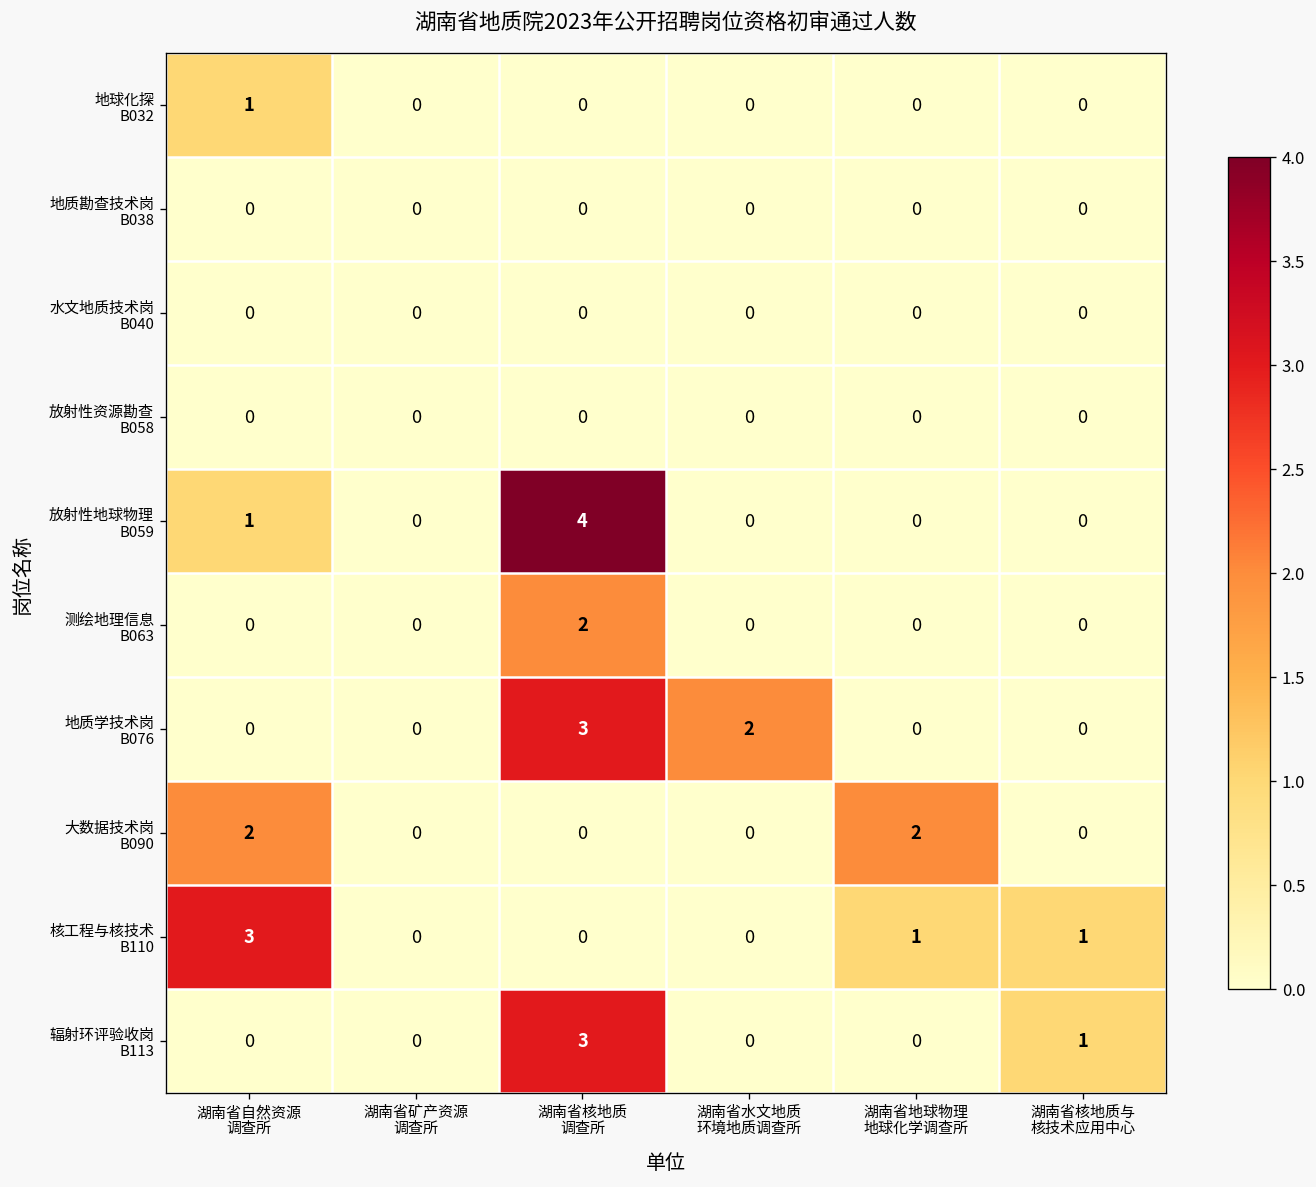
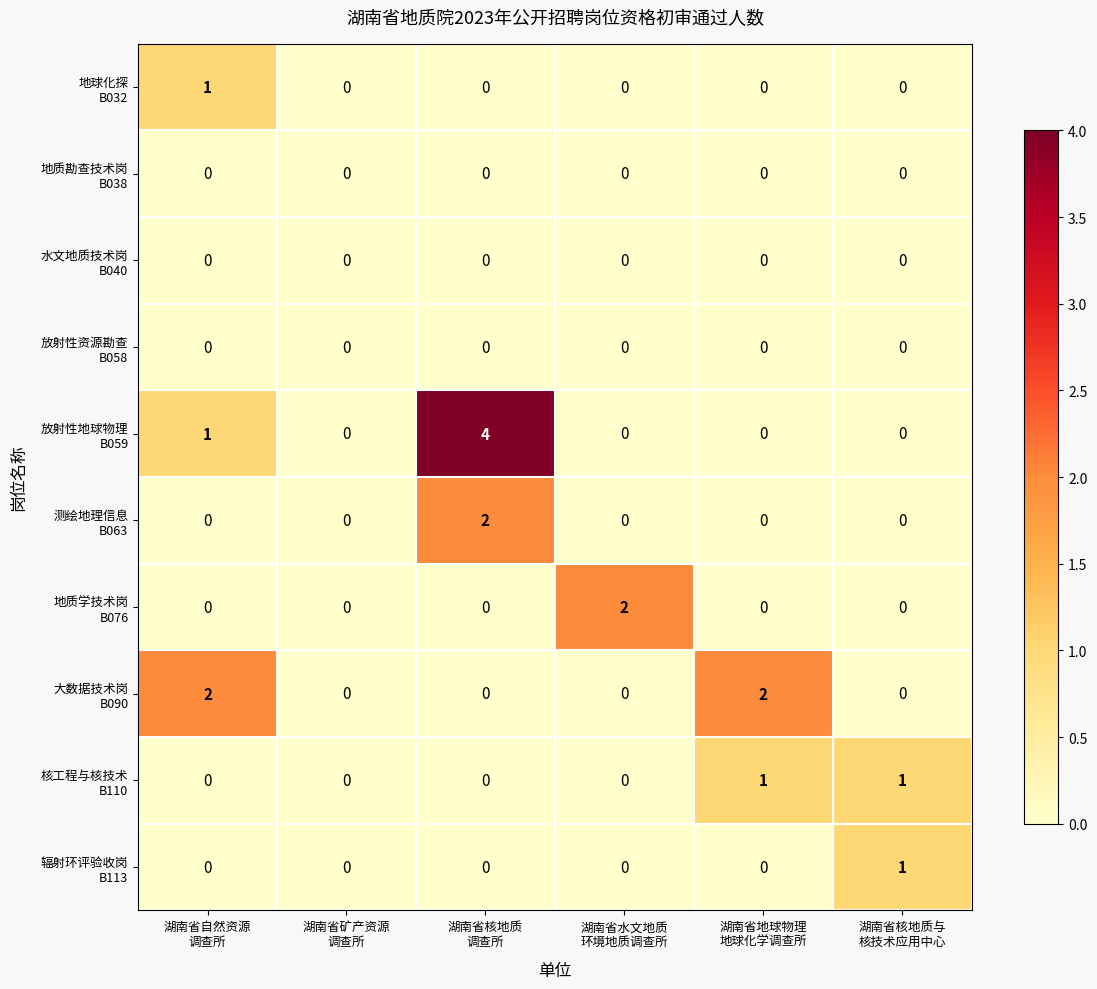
地质学技术岗 B076, 湖南省核地质 调查所: 3 -> 0
核工程与核技术 B110, 湖南省自然资源 调查所: 3 -> 0
辐射环评验收岗 B113, 湖南省核地质 调查所: 3 -> 0
